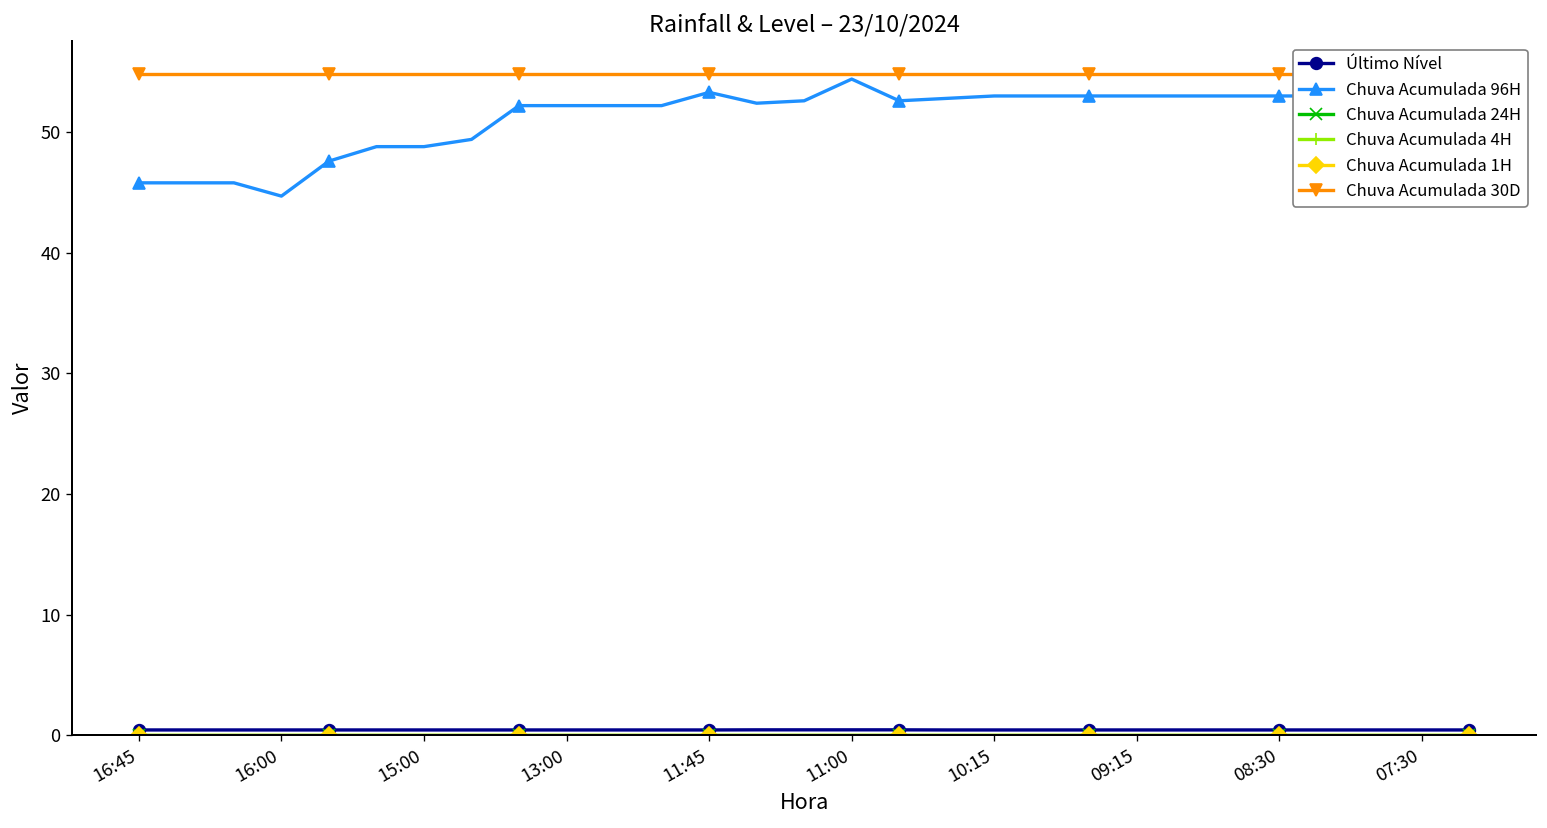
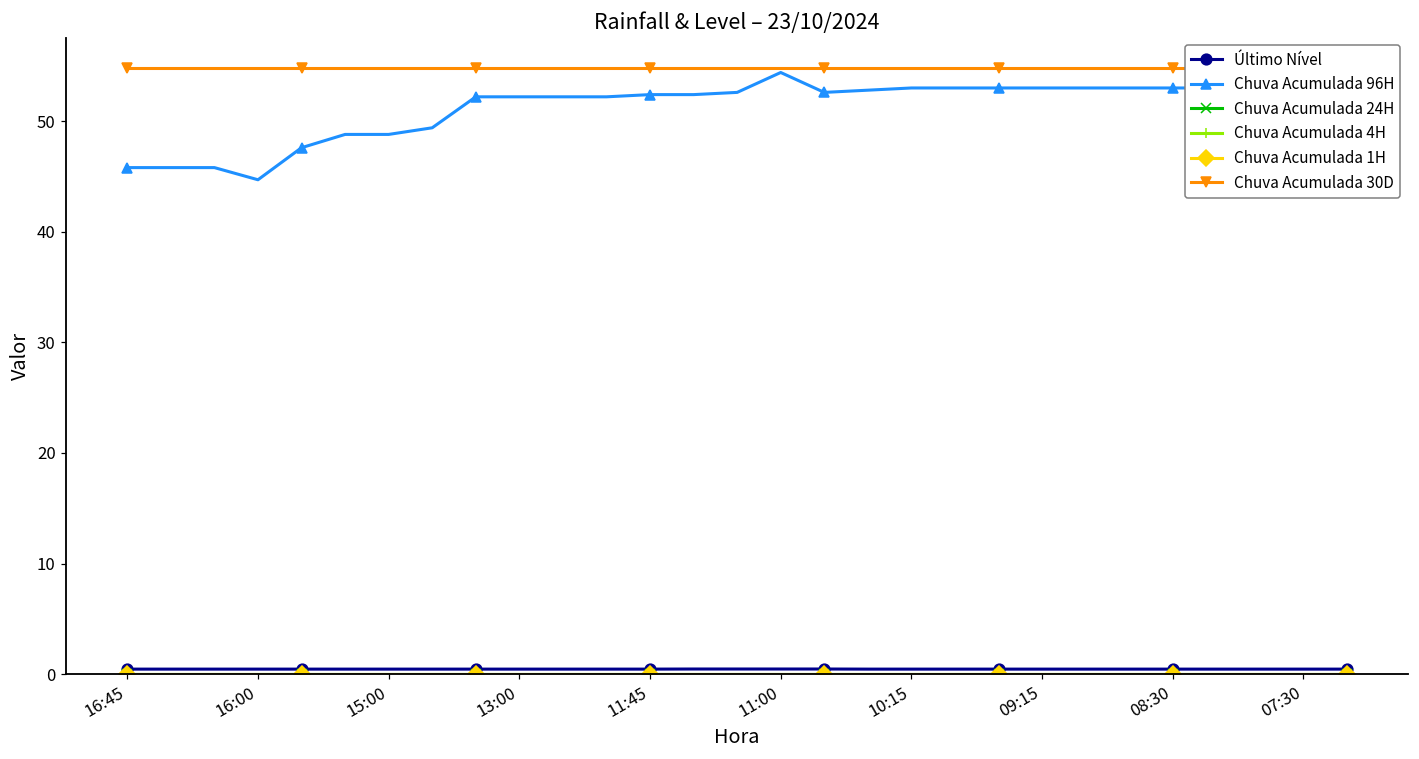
Chuva Acumulada 96H, 11:45: 53.3 -> 52.4
